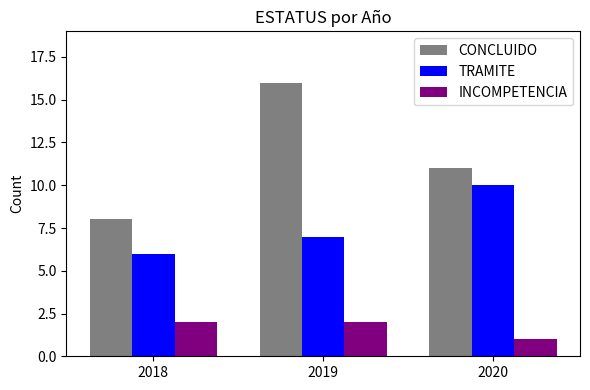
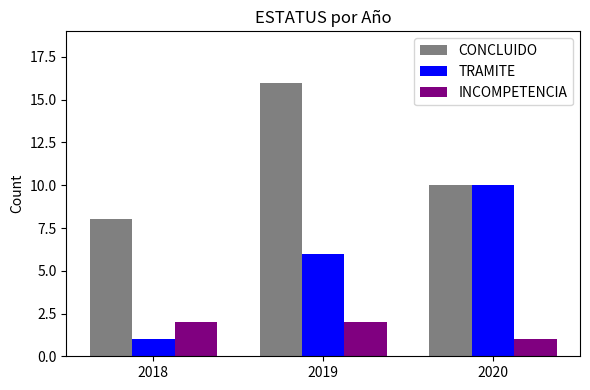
TRAMITE, 2018: 6 -> 1
TRAMITE, 2019: 7 -> 6
CONCLUIDO, 2020: 11 -> 10
